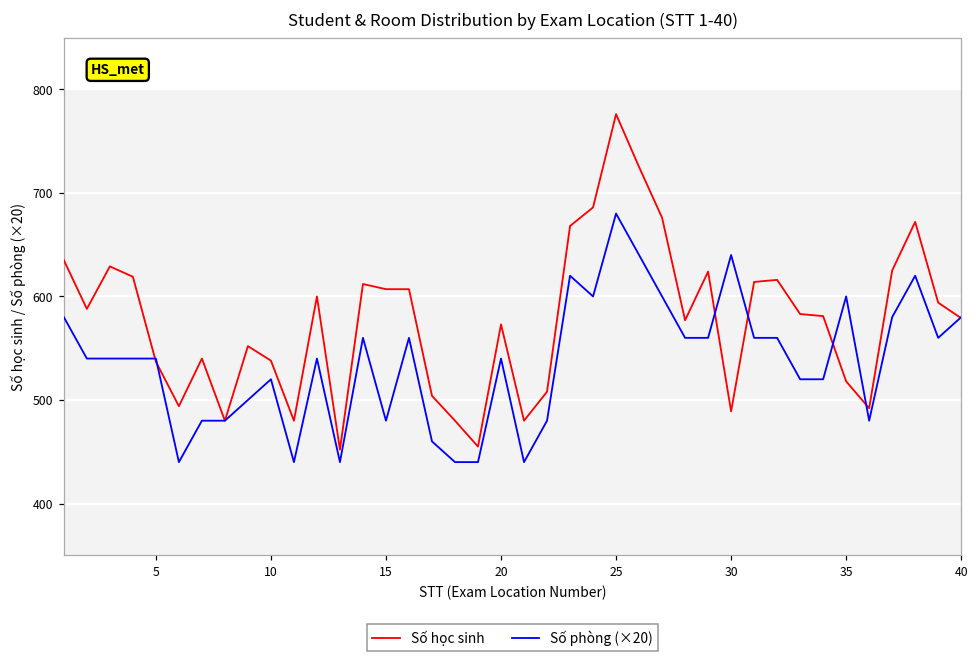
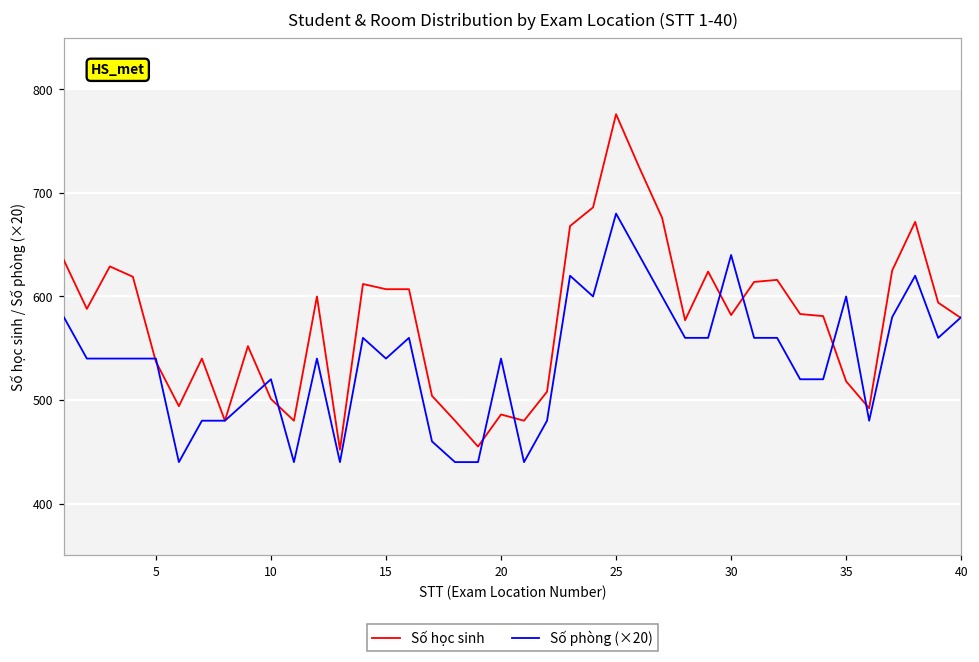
Số học sinh, 10: 540 -> 500
Số phòng (×20), 15: 480 -> 540
Số học sinh, 20: 570 -> 490
Số học sinh, 30: 490 -> 580
